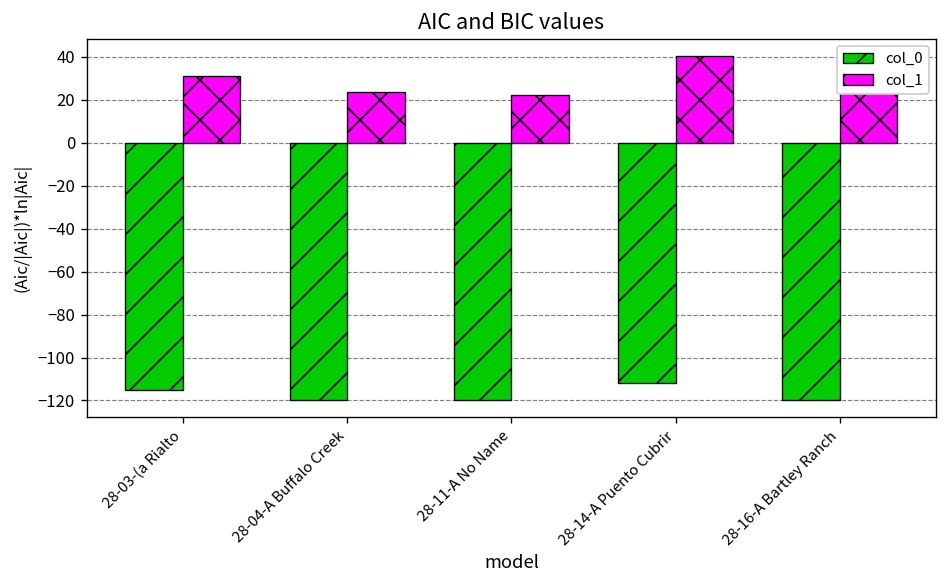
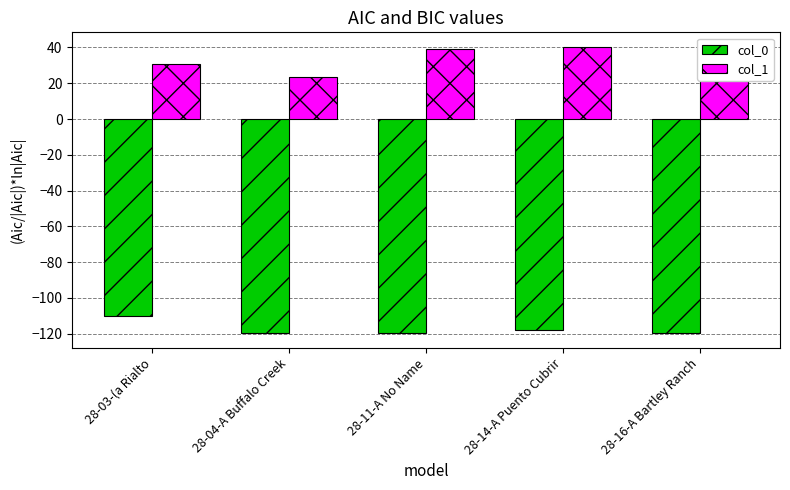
col_0, 28-03-(a Rialto: -115 -> -110
col_1, 28-11-A No Name: 22 -> 39
col_0, 28-14-A Puento Cubrir: -112 -> -118
